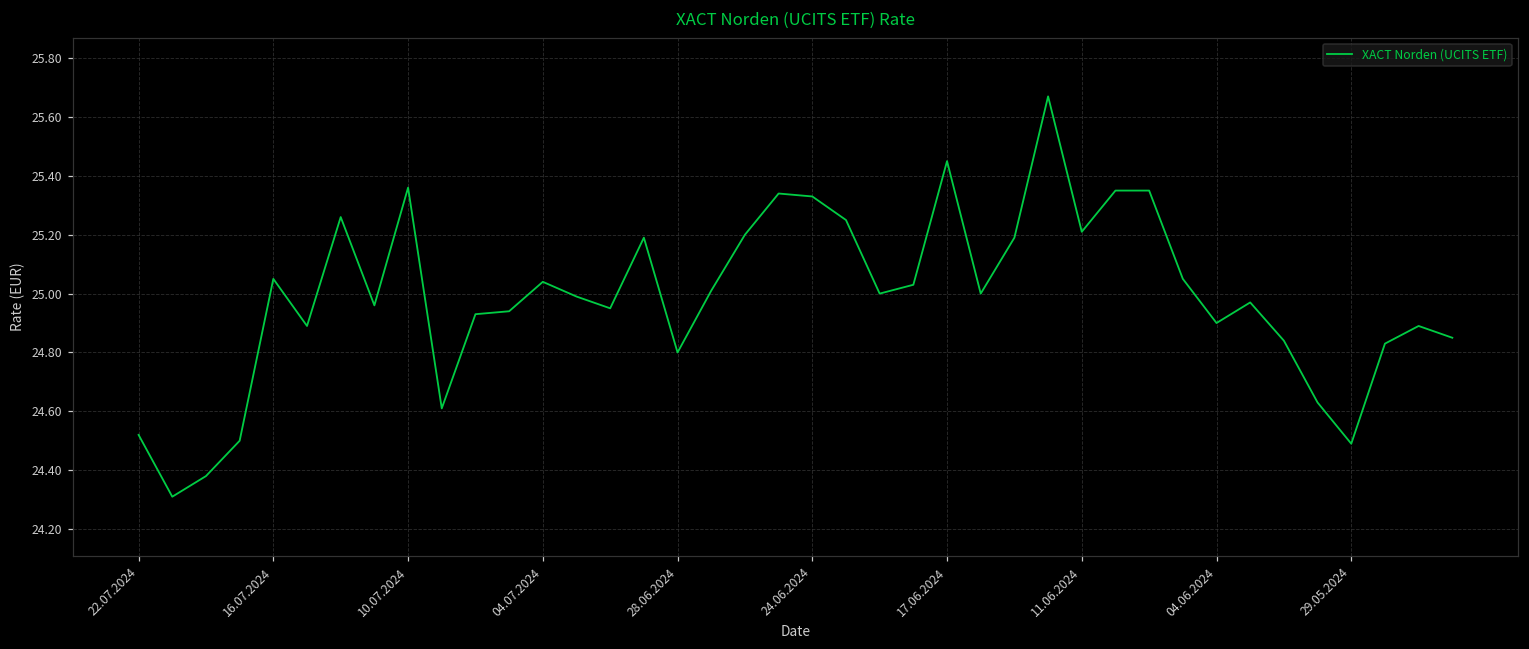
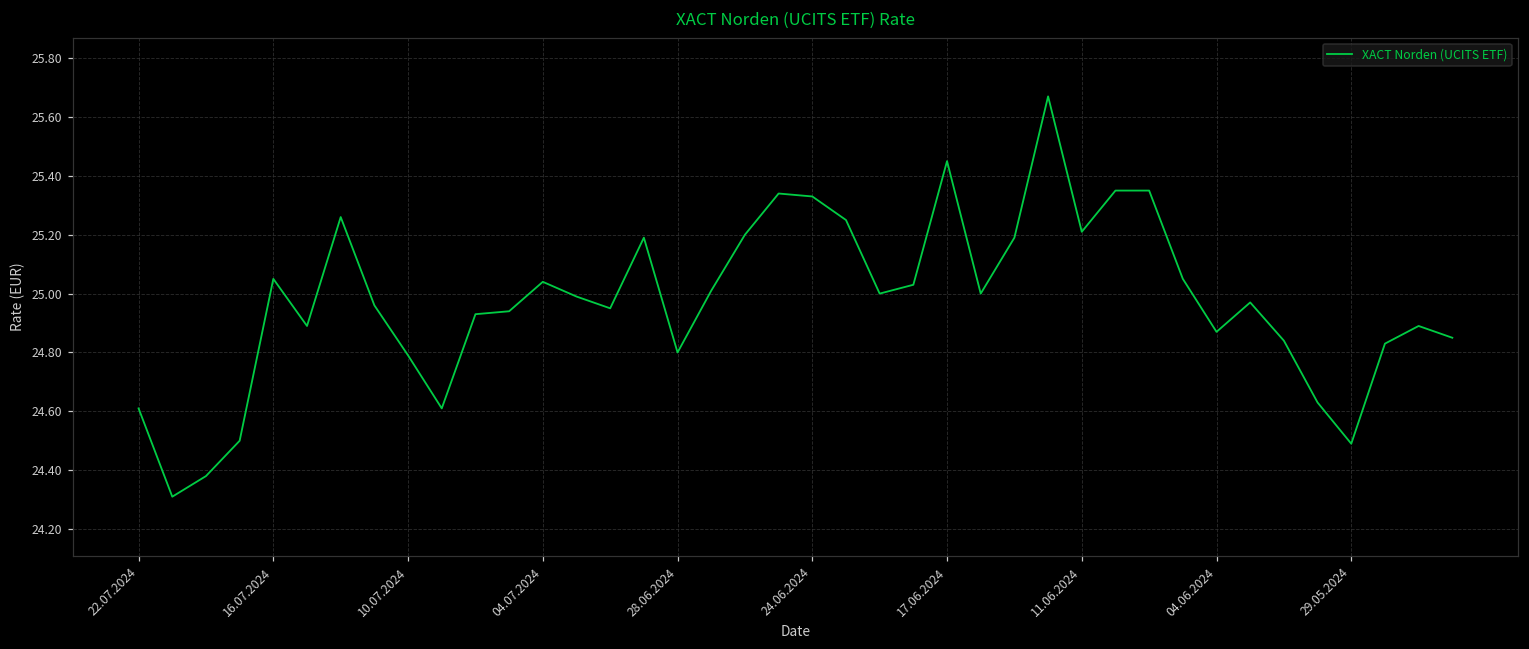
22.07.2024: 24.52 -> 24.61
10.07.2024: 25.36 -> 24.79
04.06.2024: 24.90 -> 24.87
